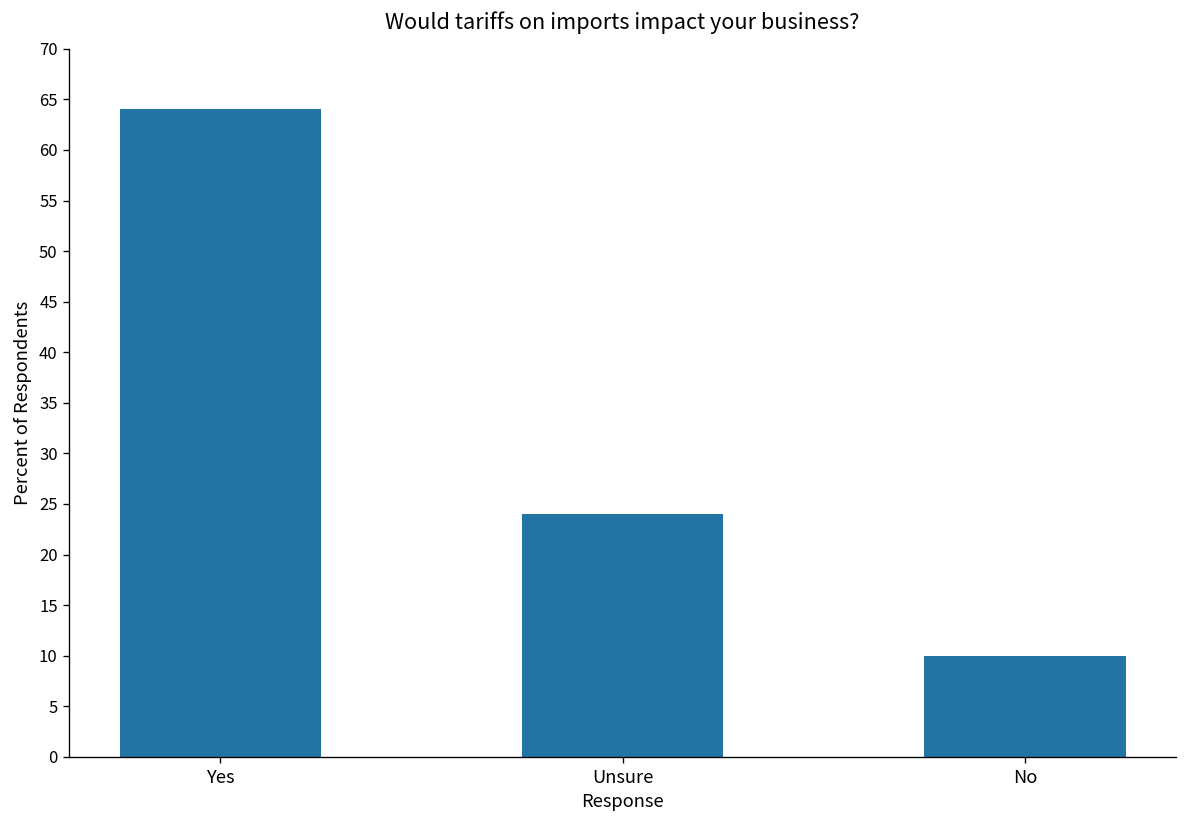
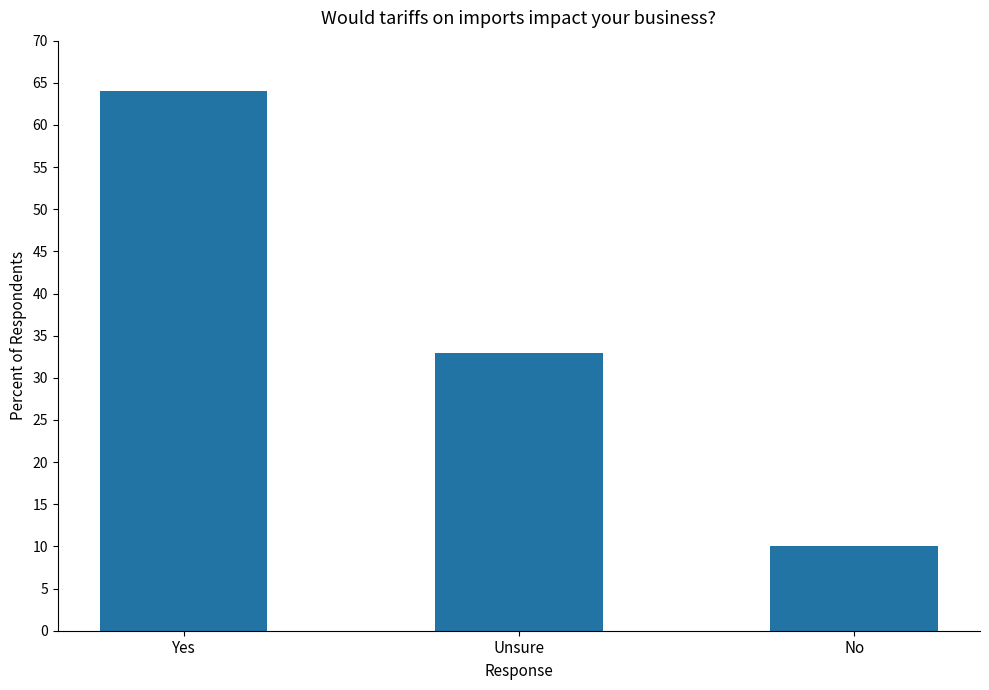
Unsure: 24 -> 33
